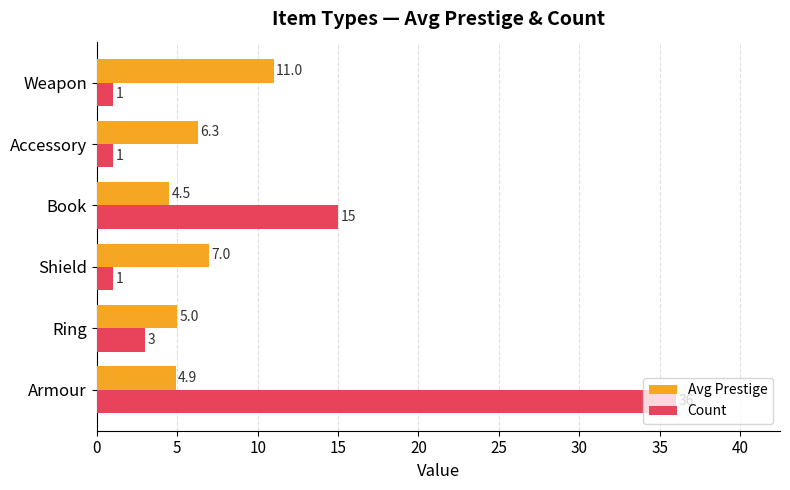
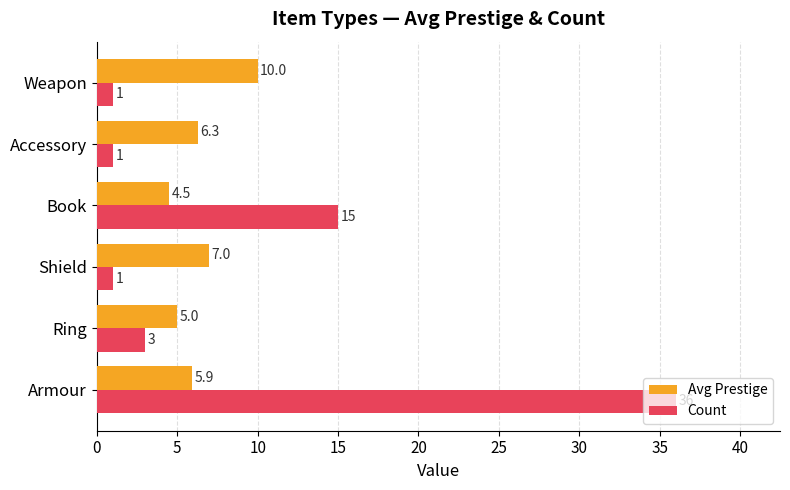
Avg Prestige, Weapon: 11.0 -> 10.0
Avg Prestige, Armour: 4.9 -> 5.9
